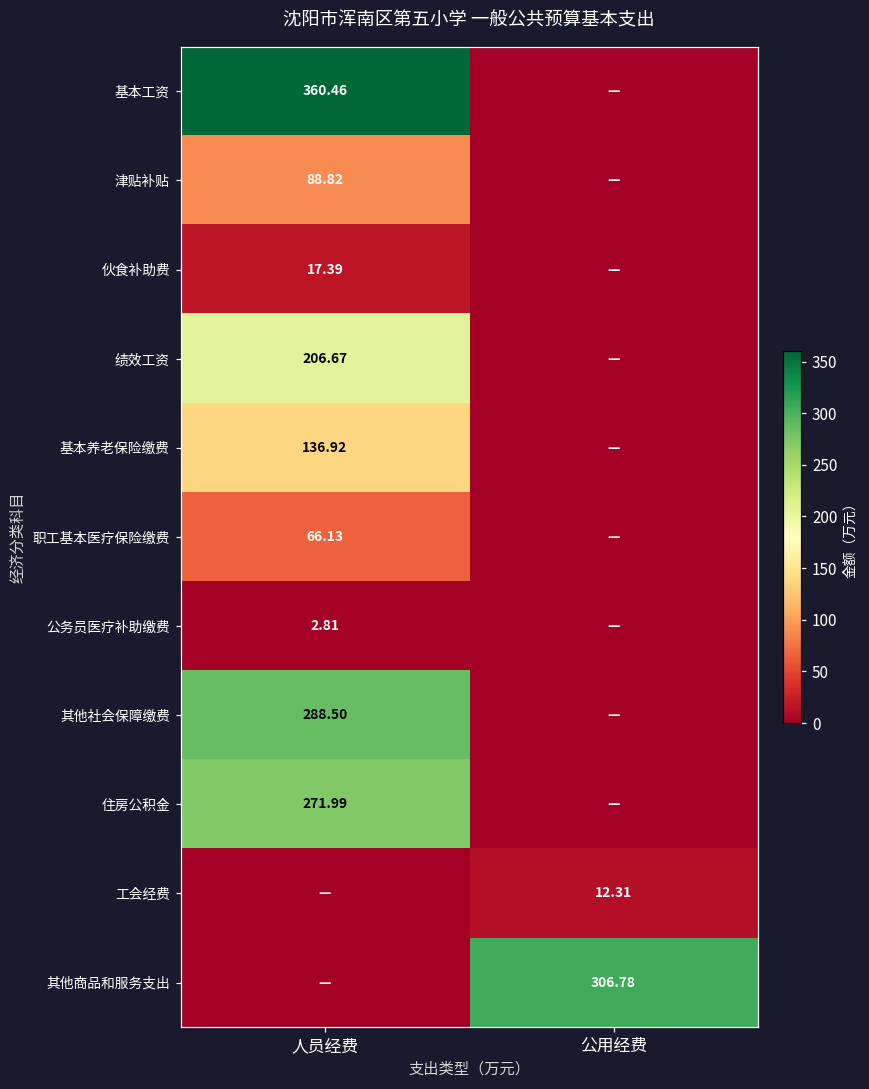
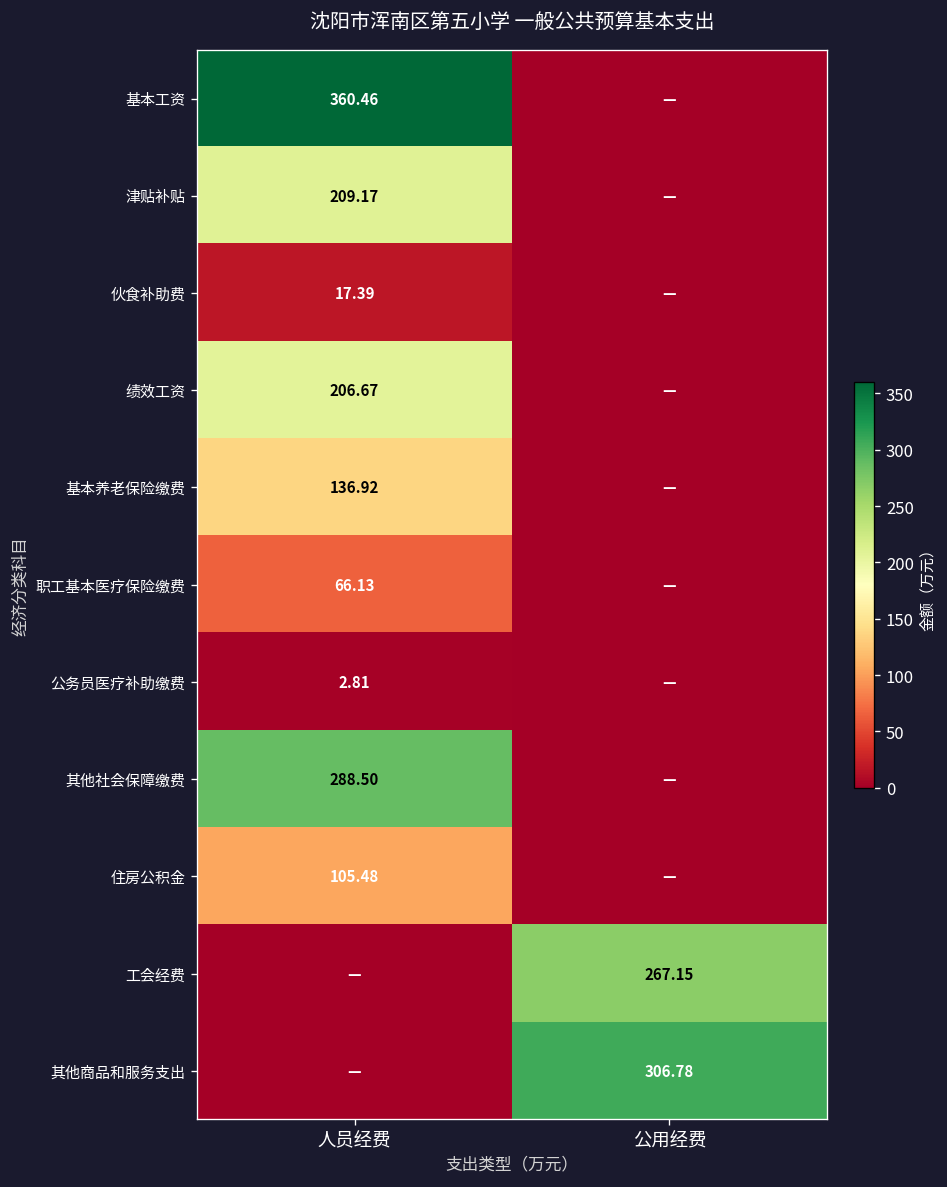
津贴补贴, 人员经费: 88.82 -> 209.17
住房公积金, 人员经费: 271.99 -> 105.48
工会经费, 公用经费: 12.31 -> 267.15
